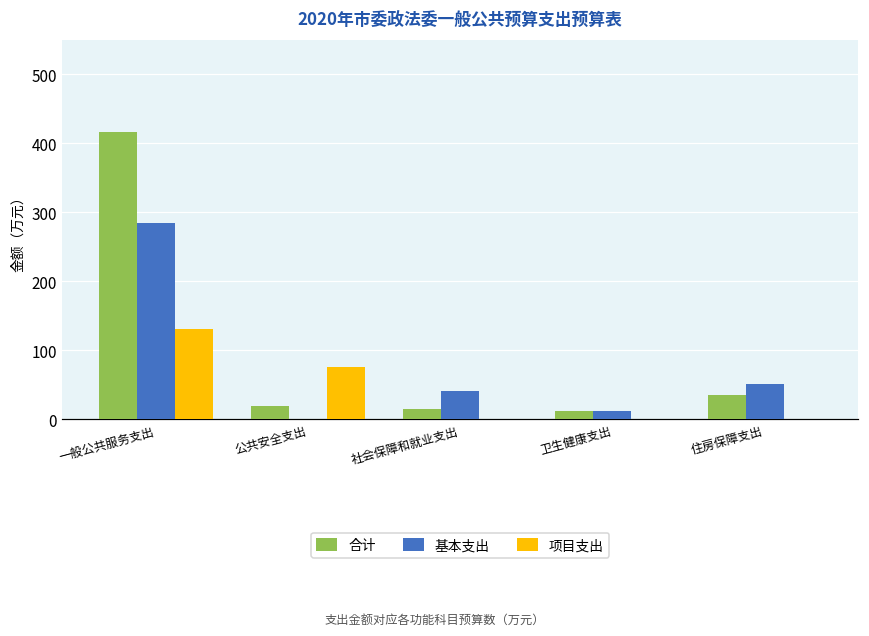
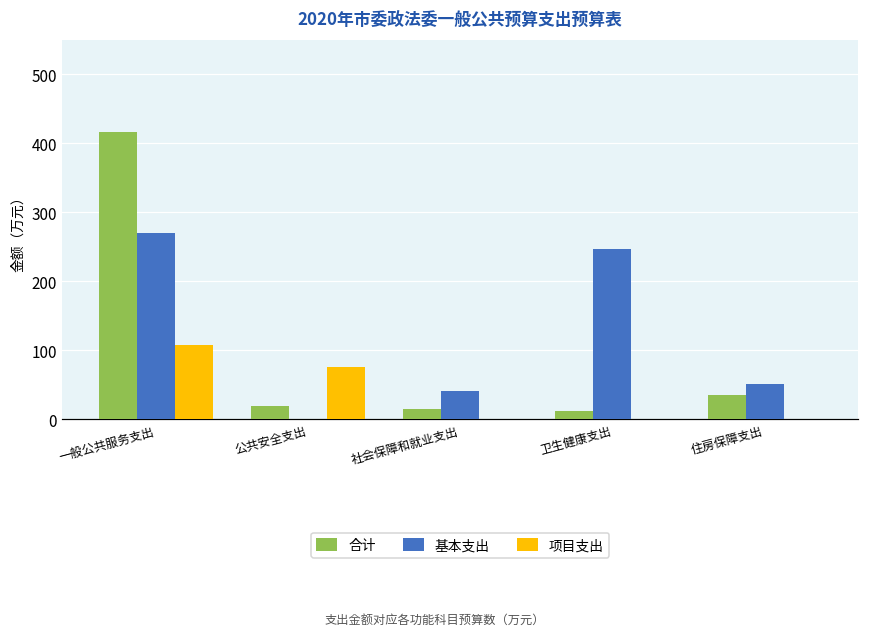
基本支出, 一般公共服务支出: 280 -> 270
项目支出, 一般公共服务支出: 130 -> 110
基本支出, 卫生健康支出: 10 -> 250
